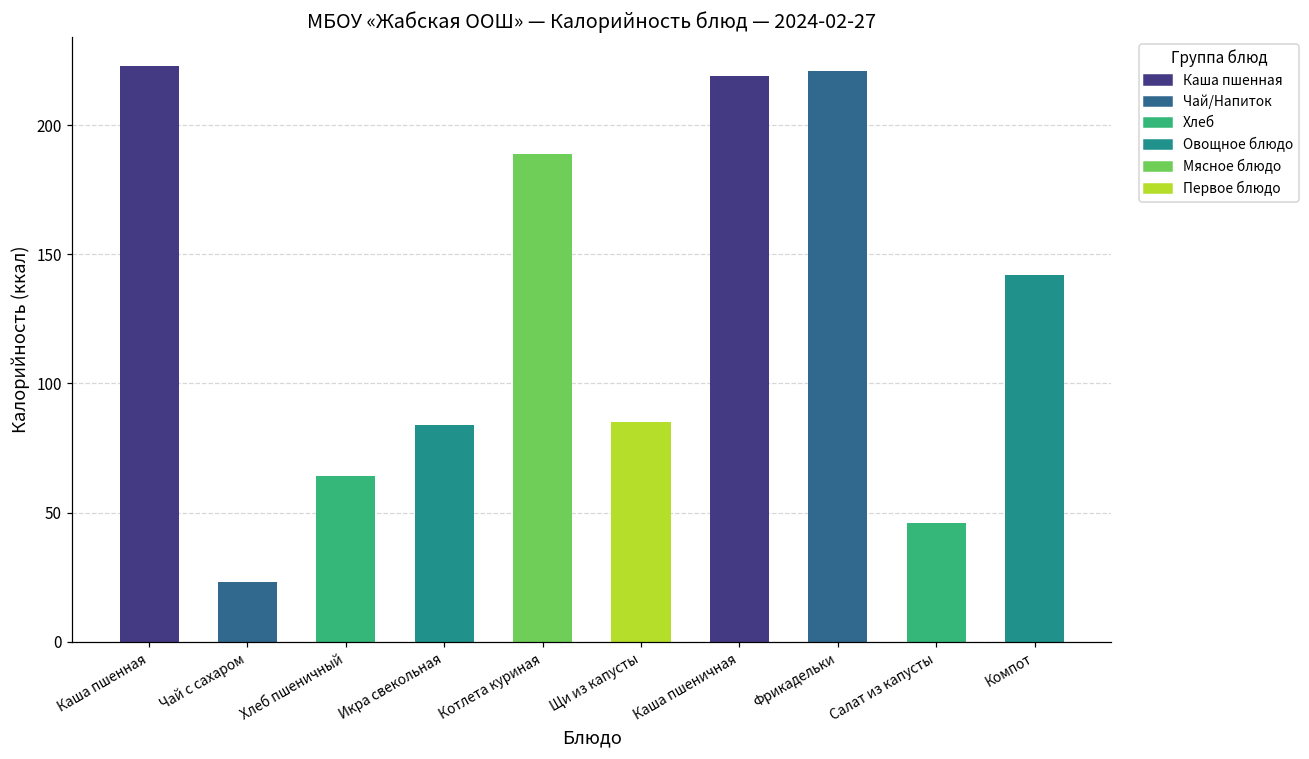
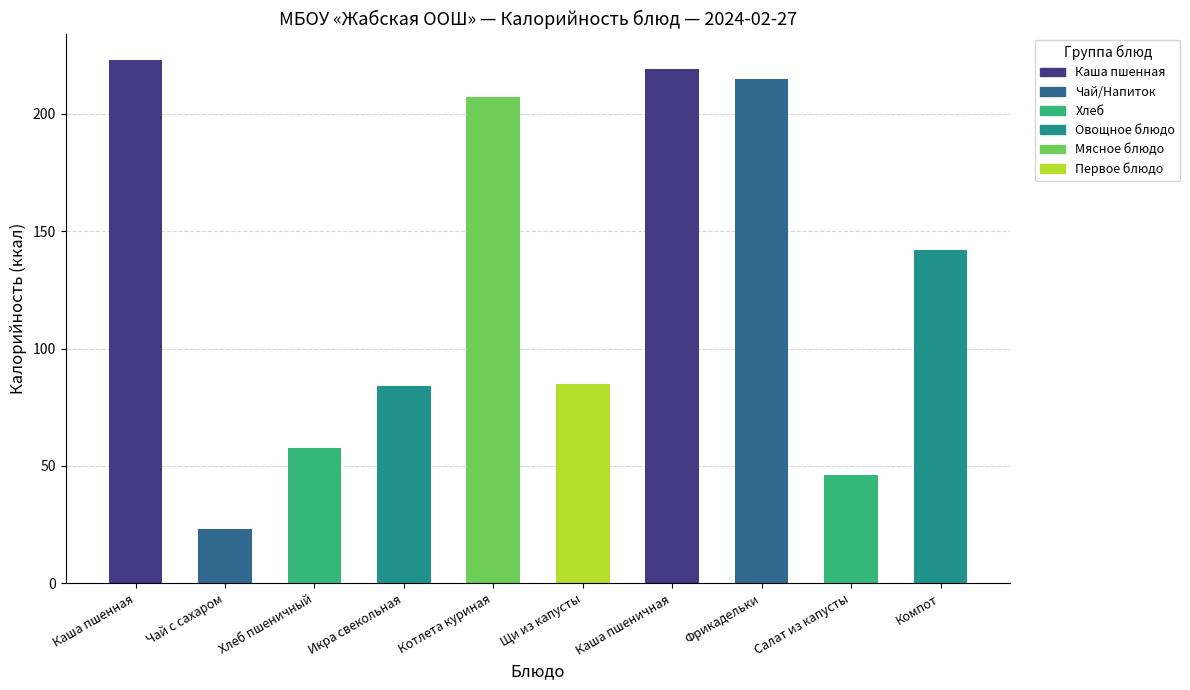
Хлеб пшеничный: 64 -> 58
Котлета куриная: 189 -> 207
Фрикадельки: 221 -> 215
